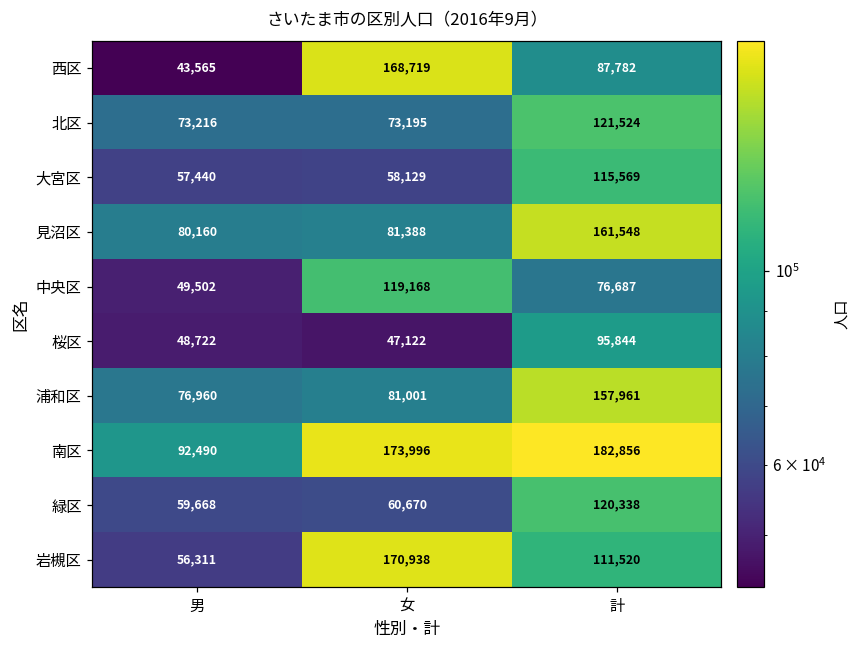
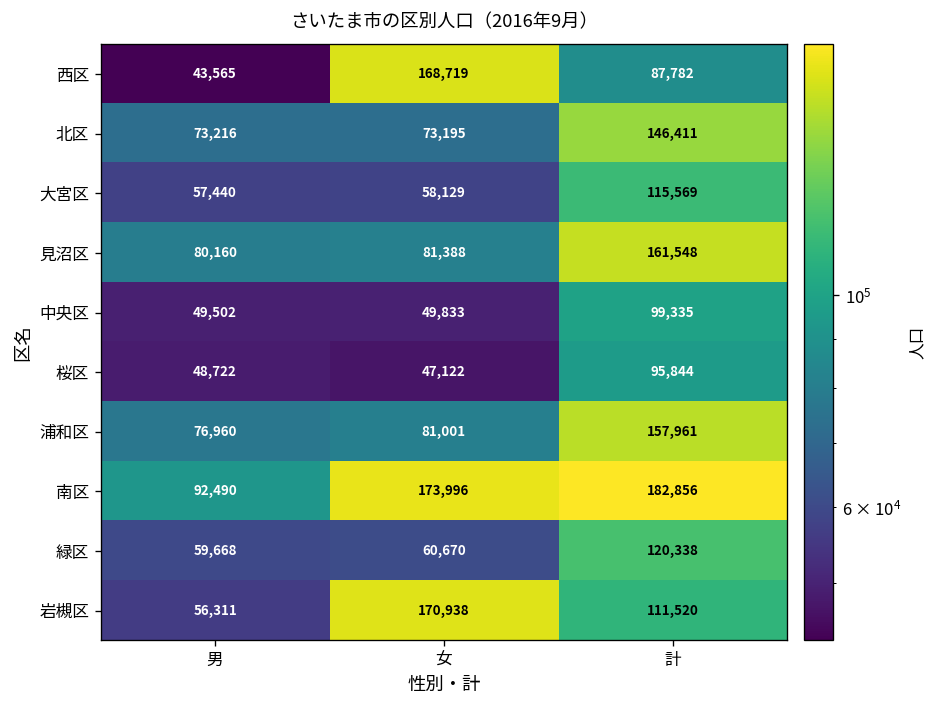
北区, 計: 121,524 -> 146,411
中央区, 女: 119,168 -> 49,833
中央区, 計: 76,687 -> 99,335
